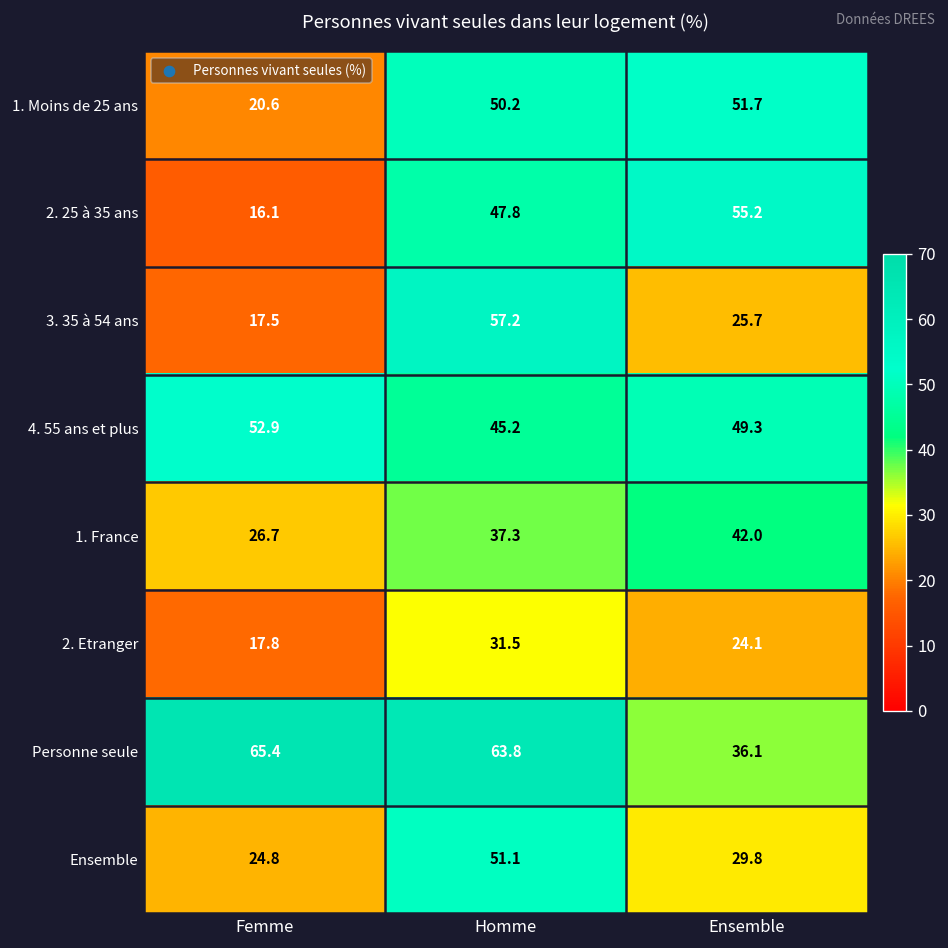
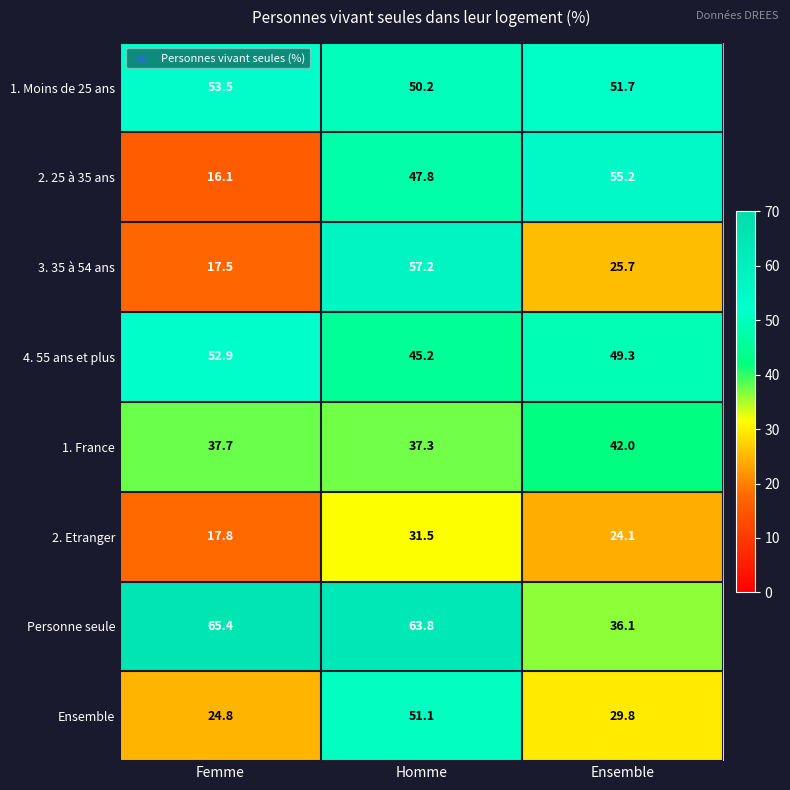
1. Moins de 25 ans, Femme: 20.6 -> 53.5
1. France, Femme: 26.7 -> 37.7
